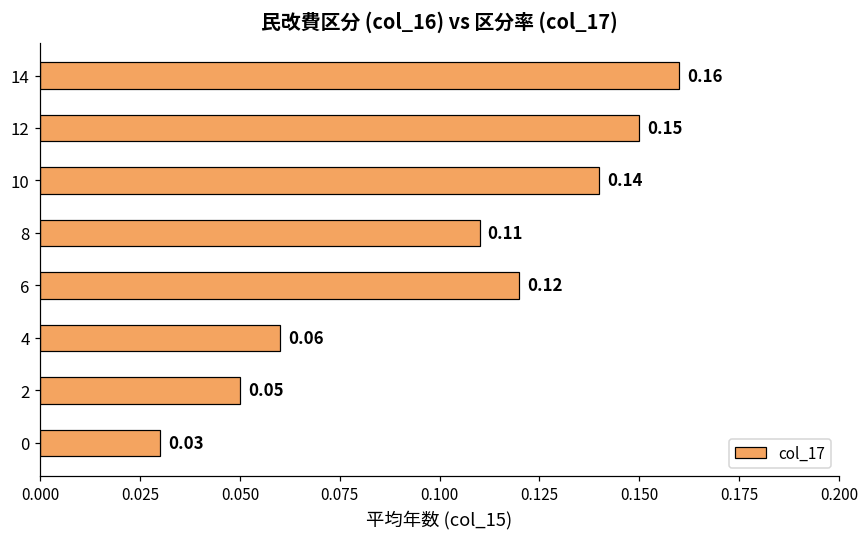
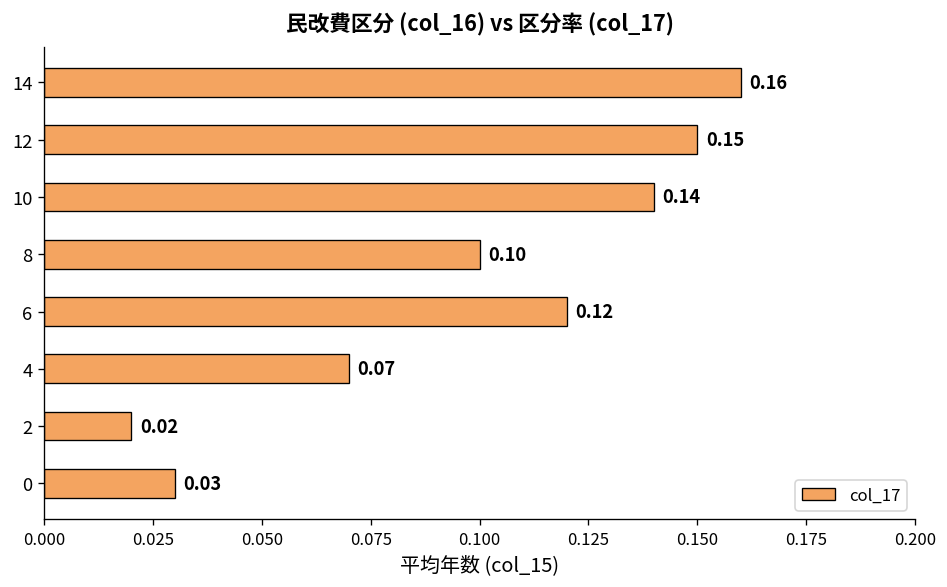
8: 0.11 -> 0.10
4: 0.06 -> 0.07
2: 0.05 -> 0.02
